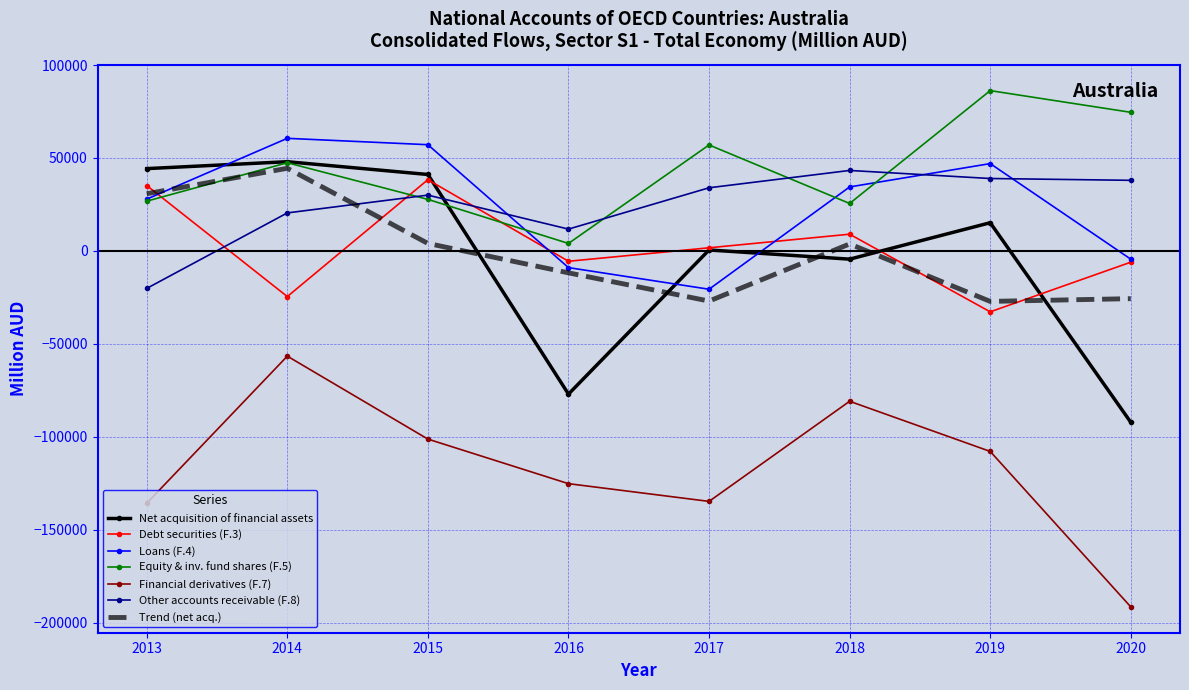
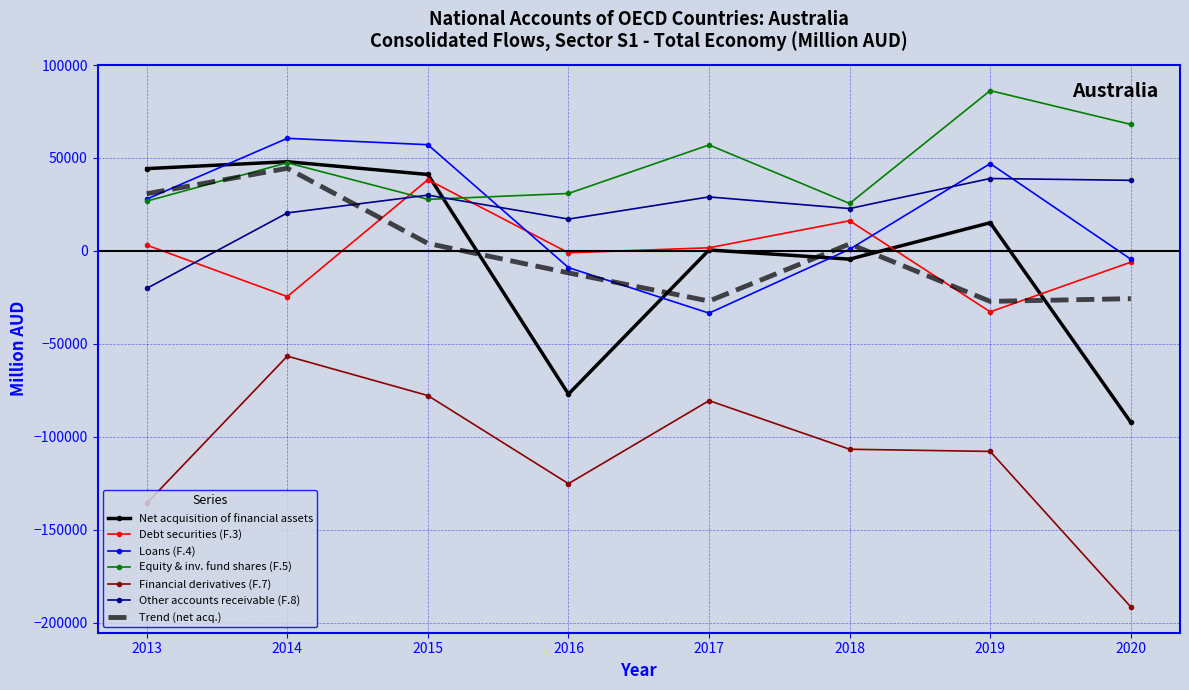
Debt securities (F.3), 2013: 35000 -> 3000
Financial derivatives (F.7), 2015: -101000 -> -78000
Debt securities (F.3), 2016: -6000 -> -1000
Equity & inv. fund shares (F.5), 2016: 4000 -> 31000
Other accounts receivable (F.8), 2016: 12000 -> 17000
Loans (F.4), 2017: -21000 -> -33000
Financial derivatives (F.7), 2017: -135000 -> -81000
Other accounts receivable (F.8), 2017: 34000 -> 29000
Debt securities (F.3), 2018: 9000 -> 16000
Loans (F.4), 2018: 34000 -> 1000
Financial derivatives (F.7), 2018: -81000 -> -107000
Other accounts receivable (F.8), 2018: 43000 -> 23000
Equity & inv. fund shares (F.5), 2020: 75000 -> 68000
